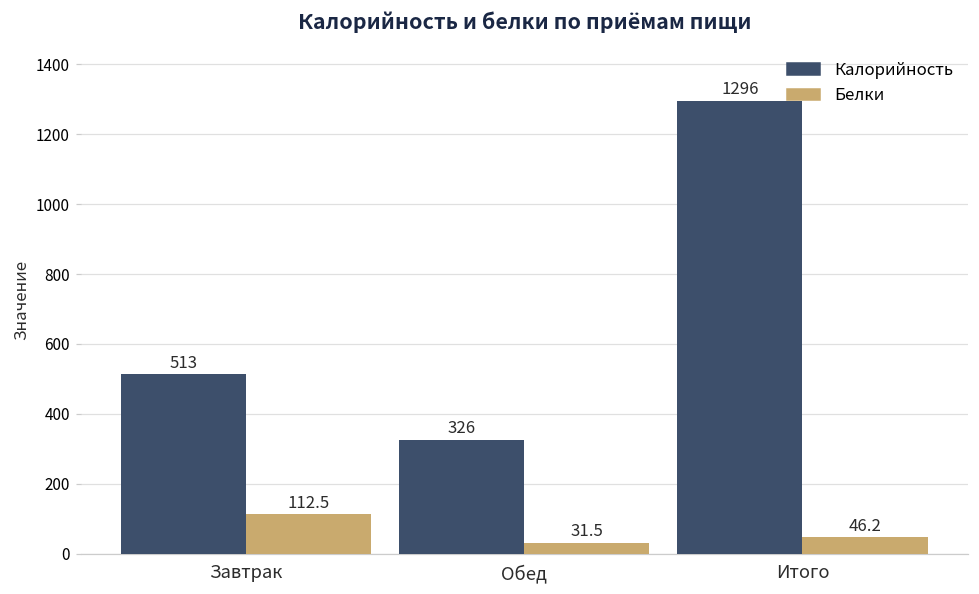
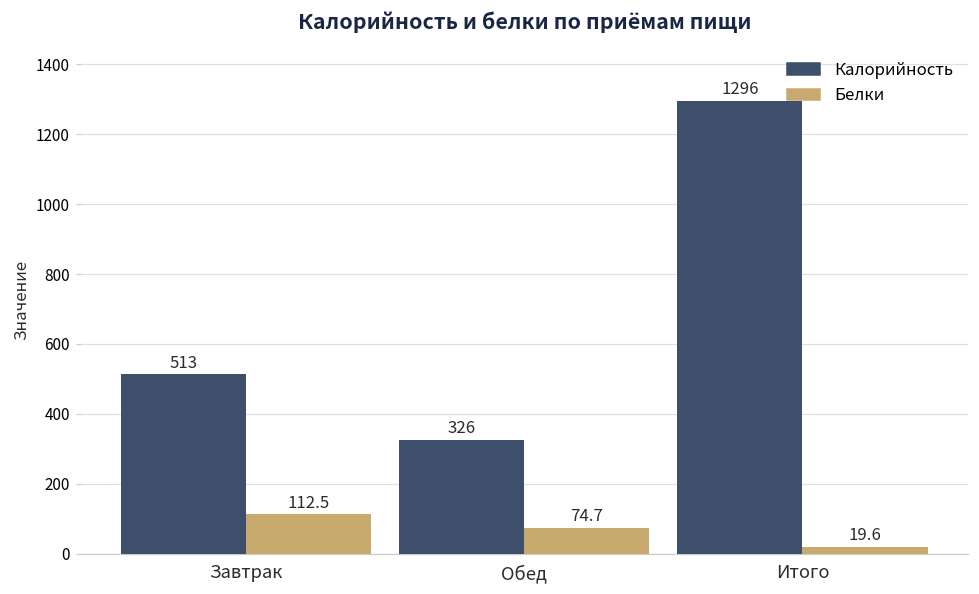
Белки, Обед: 31.5 -> 74.7
Белки, Итого: 46.2 -> 19.6
